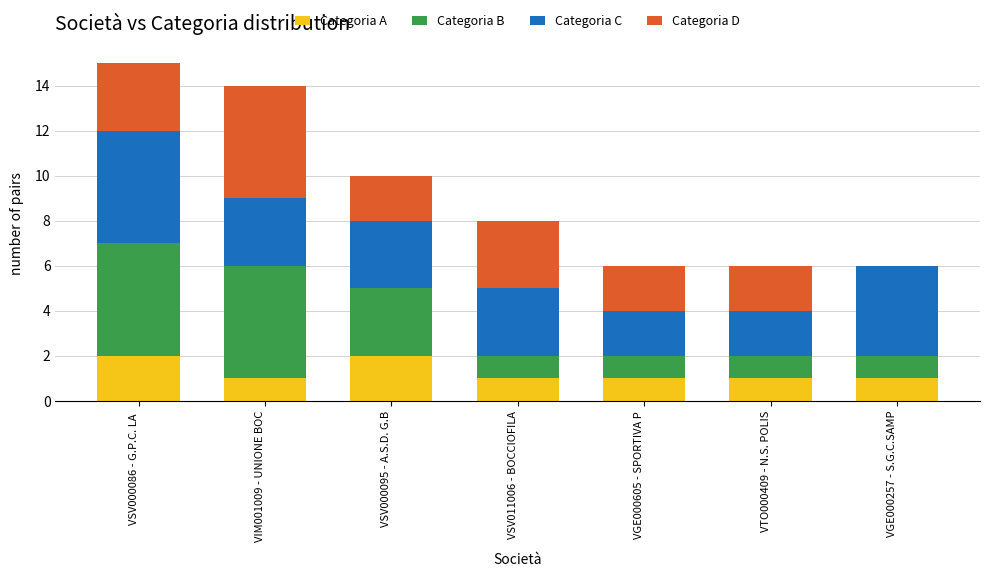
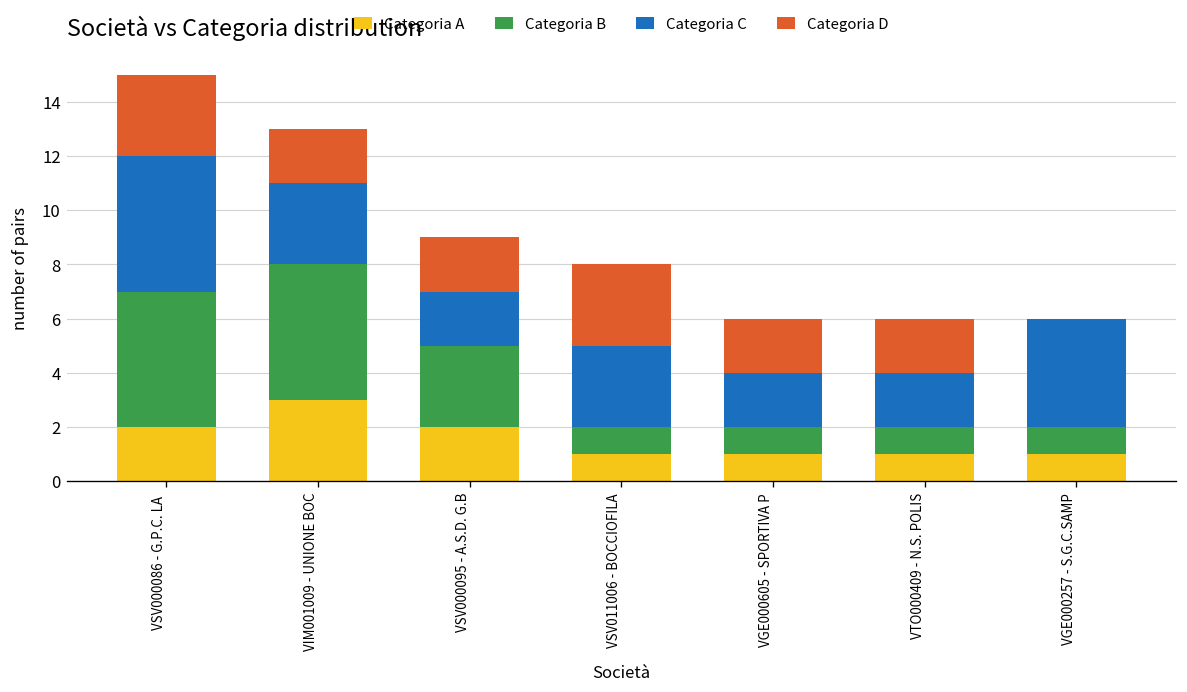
Categoria A, VIM001009 - UNIONE BOC: 1 -> 3
Categoria D, VIM001009 - UNIONE BOC: 5 -> 2
Categoria C, VSV000095 - A.S.D. G.B: 3 -> 2
